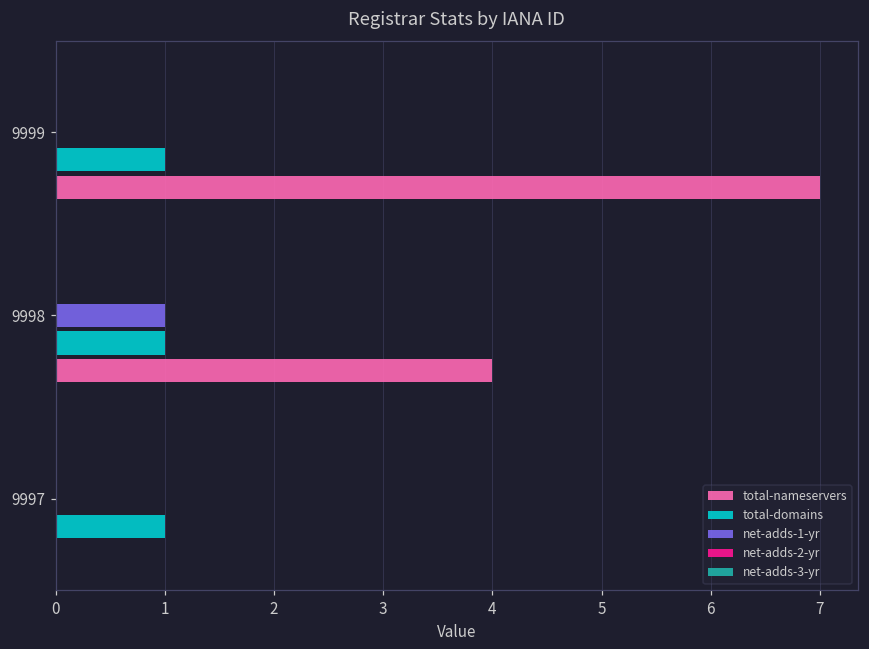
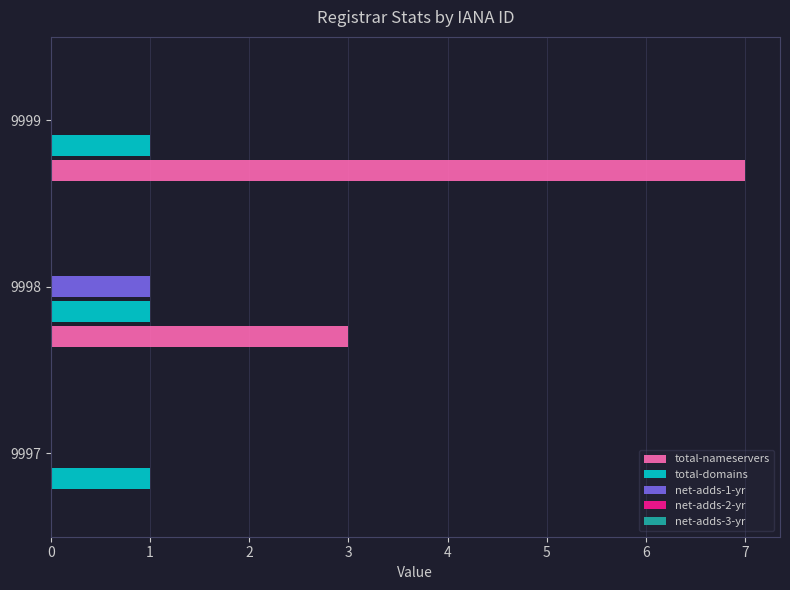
total-nameservers, 9998: 4 -> 3
